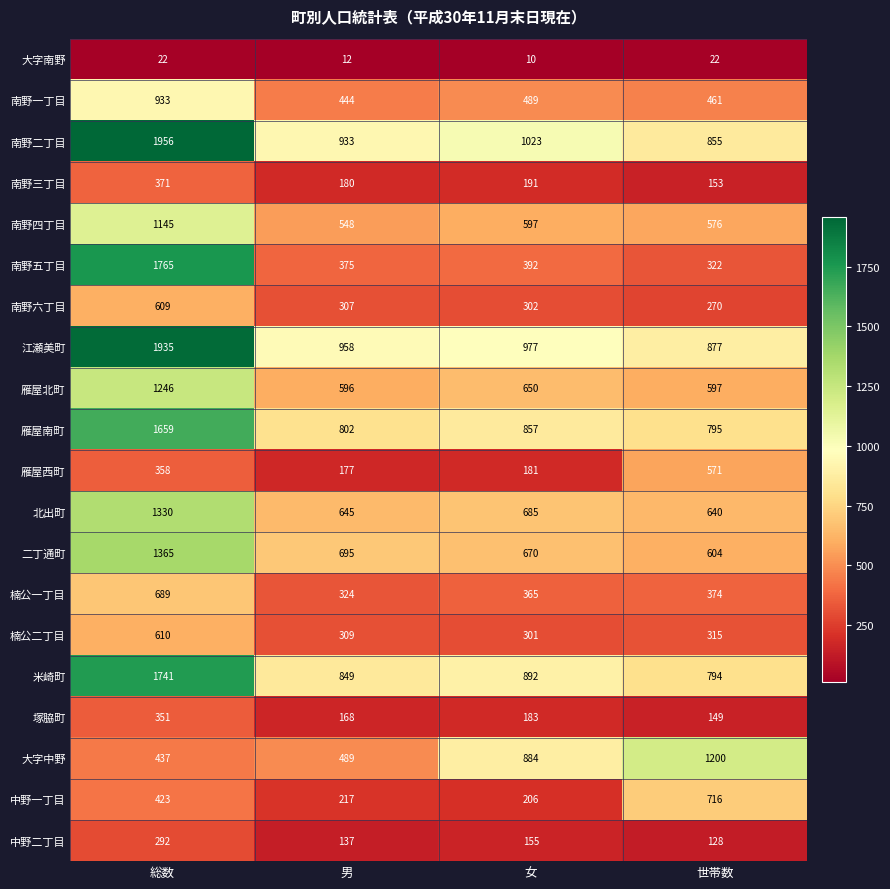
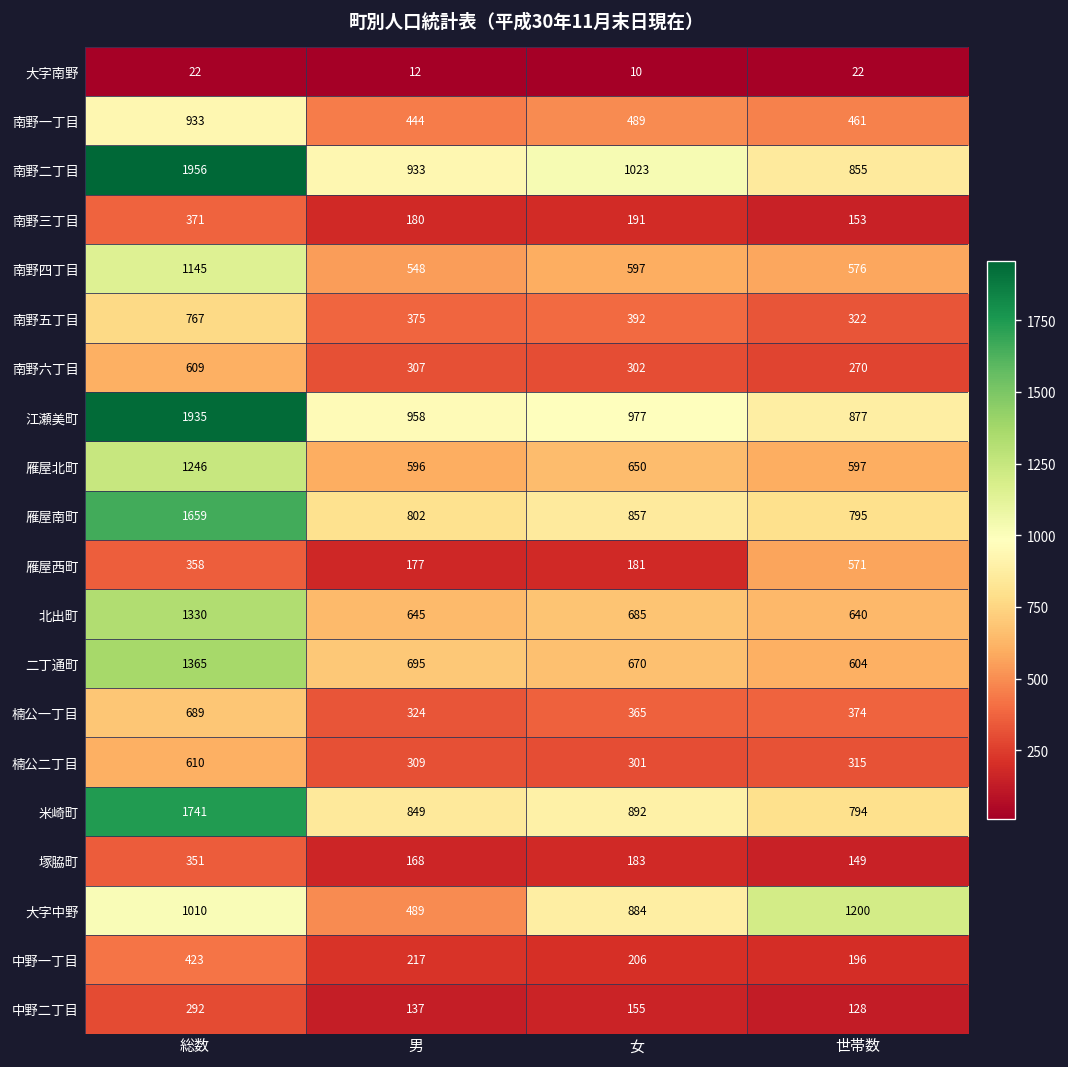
南野五丁目, 総数: 1765 -> 767
大字中野, 総数: 437 -> 1010
中野一丁目, 世帯数: 716 -> 196
